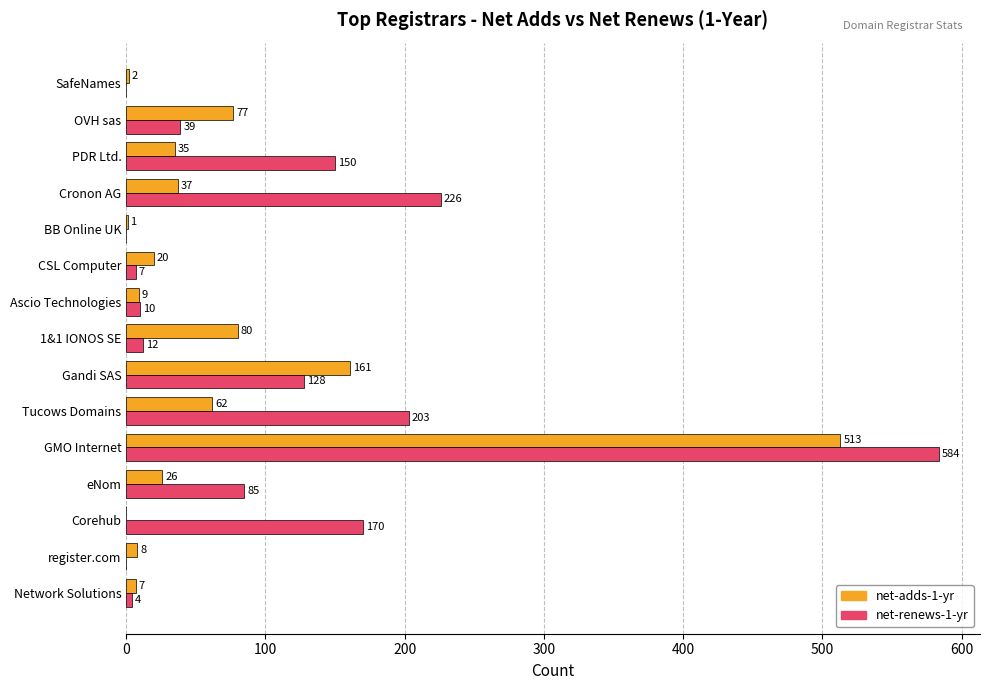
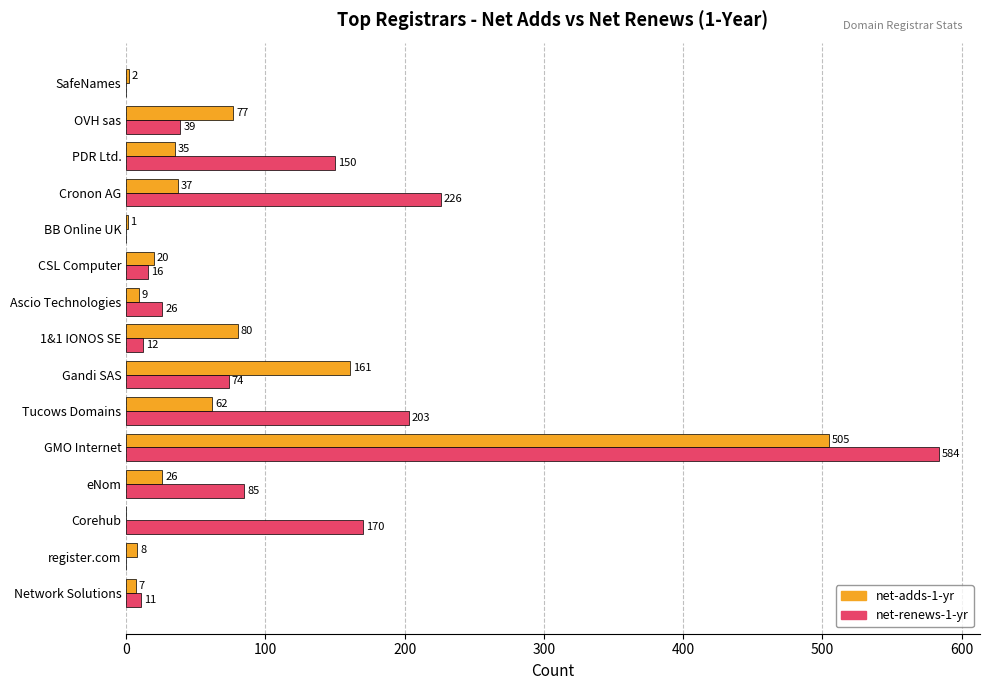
net-renews-1-yr, CSL Computer: 7 -> 16
net-renews-1-yr, Ascio Technologies: 10 -> 26
net-renews-1-yr, Gandi SAS: 128 -> 74
net-adds-1-yr, GMO Internet: 513 -> 505
net-renews-1-yr, Network Solutions: 4 -> 11
